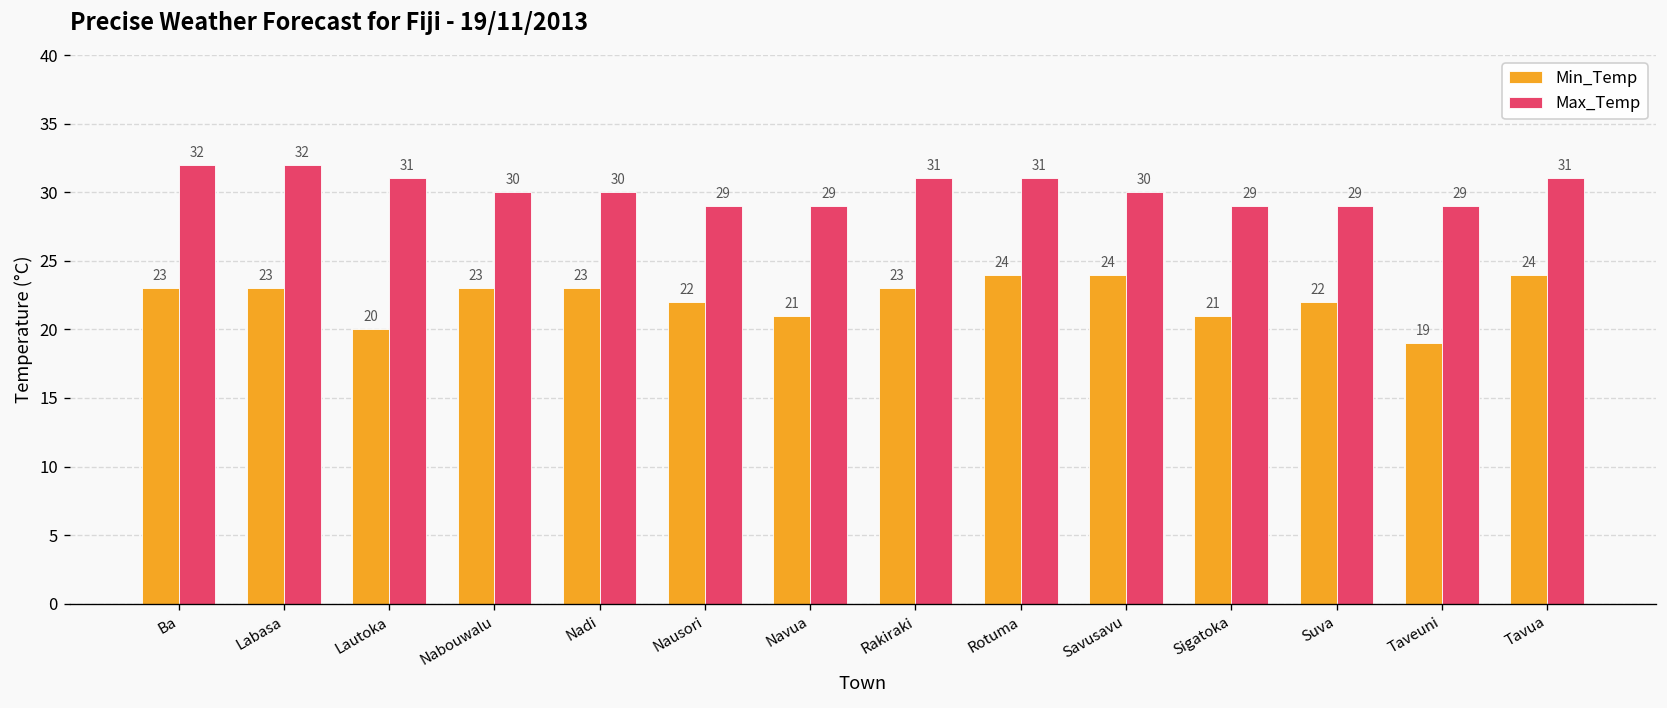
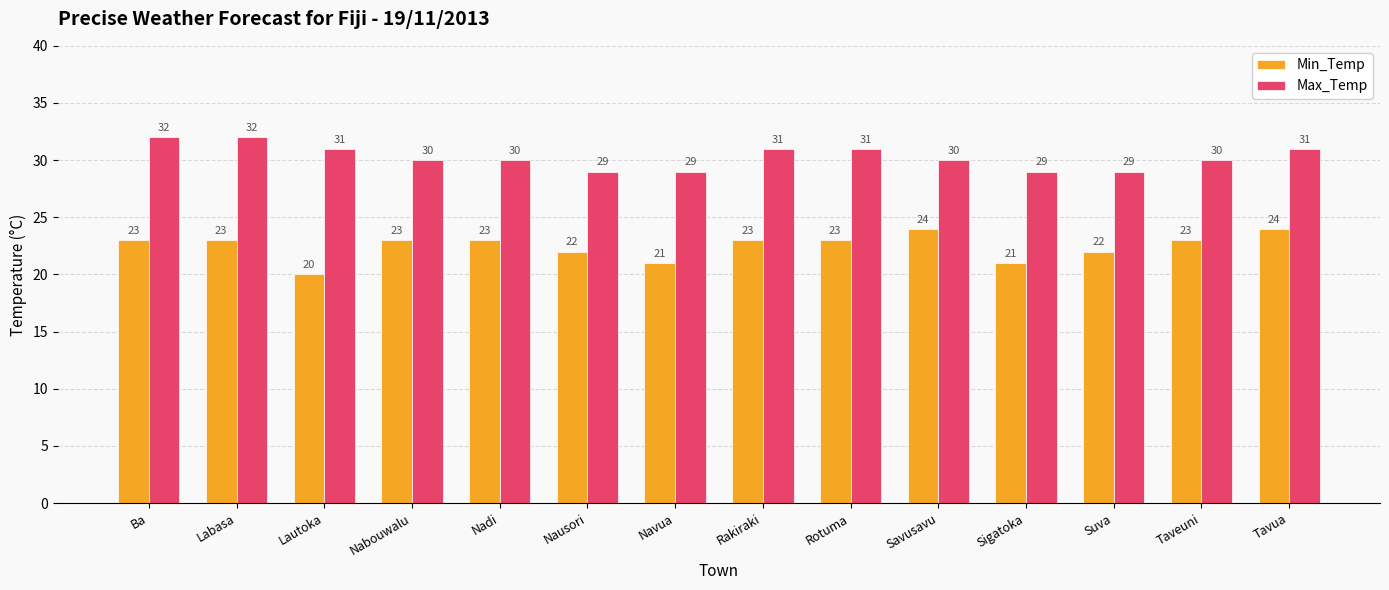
Min_Temp, Rotuma: 24 -> 23
Min_Temp, Taveuni: 19 -> 23
Max_Temp, Taveuni: 29 -> 30
